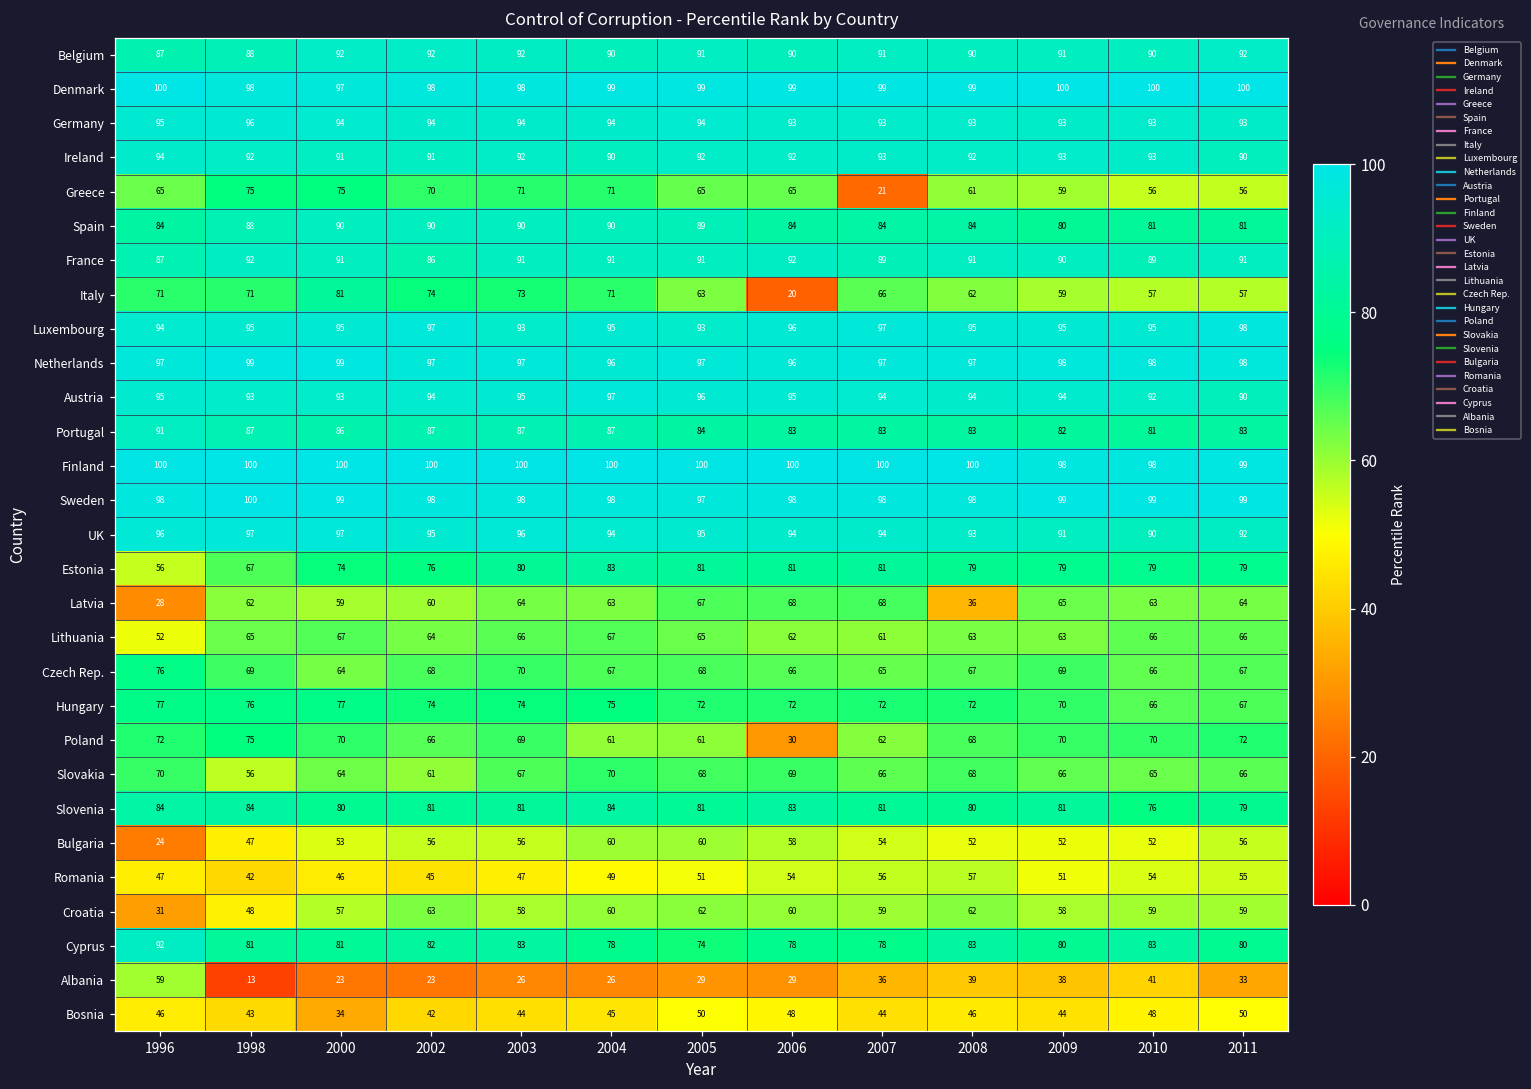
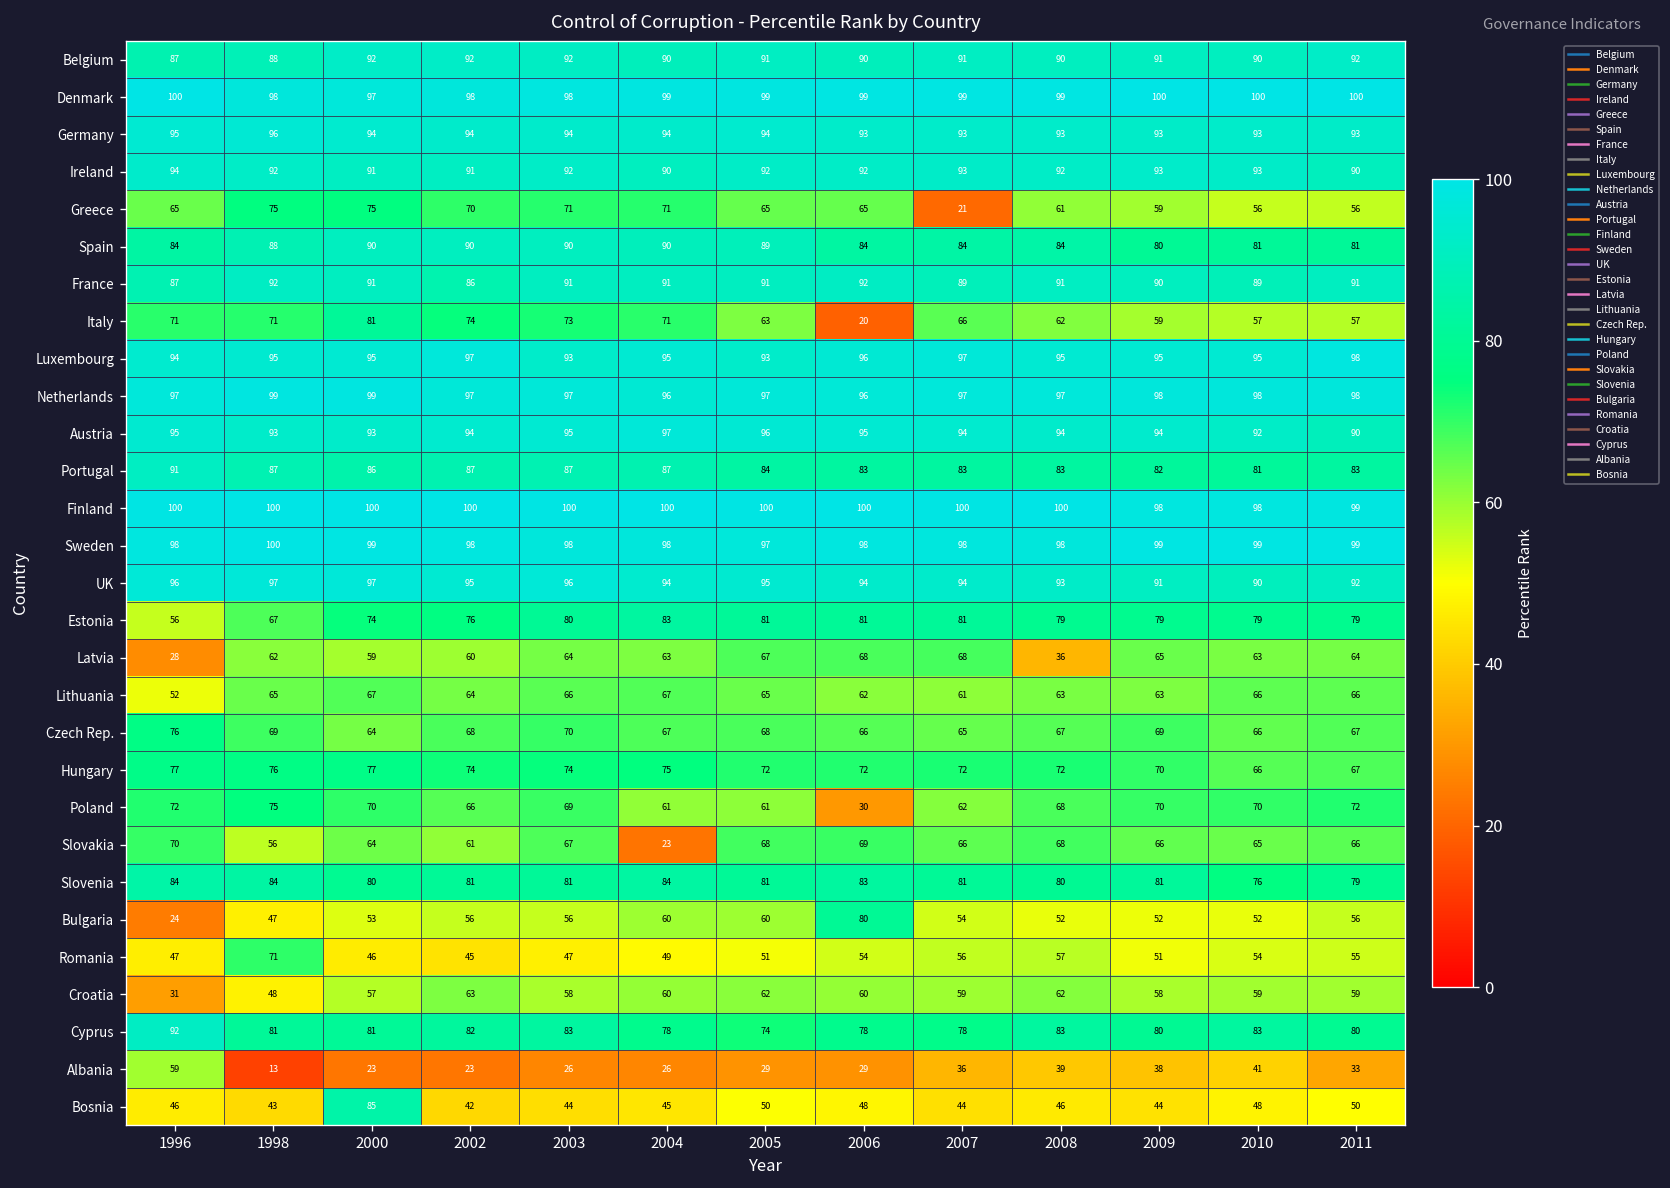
Slovakia, 2004: 70 -> 23
Bulgaria, 2006: 58 -> 80
Romania, 1998: 42 -> 71
Bosnia, 2000: 34 -> 85
